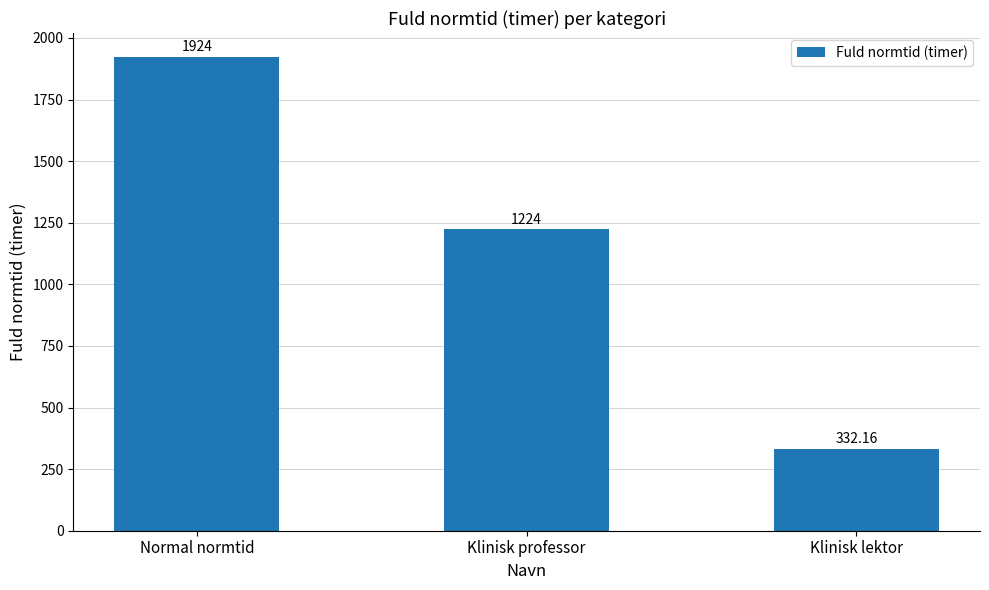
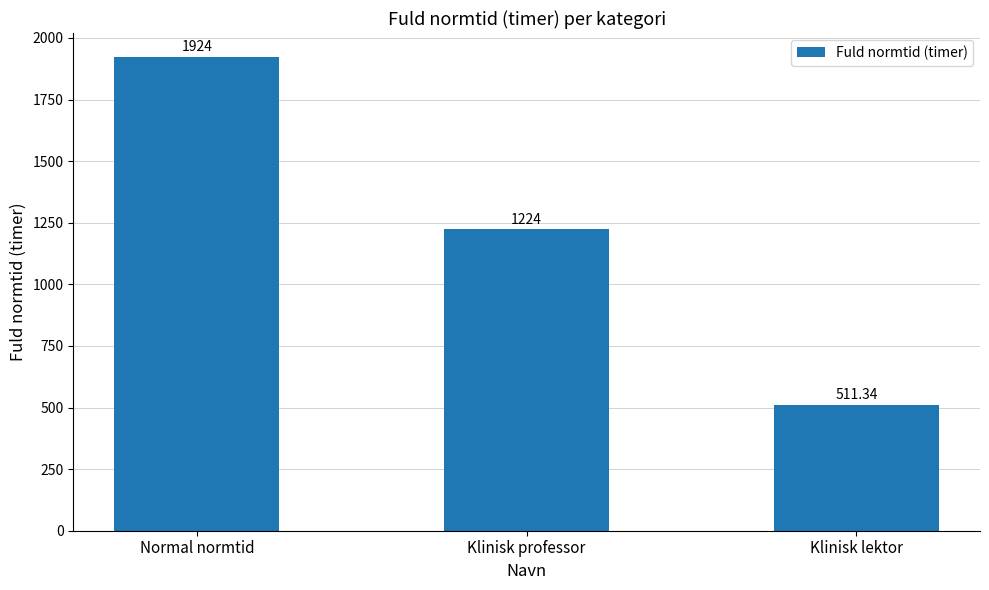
Klinisk lektor: 332.16 -> 511.34
